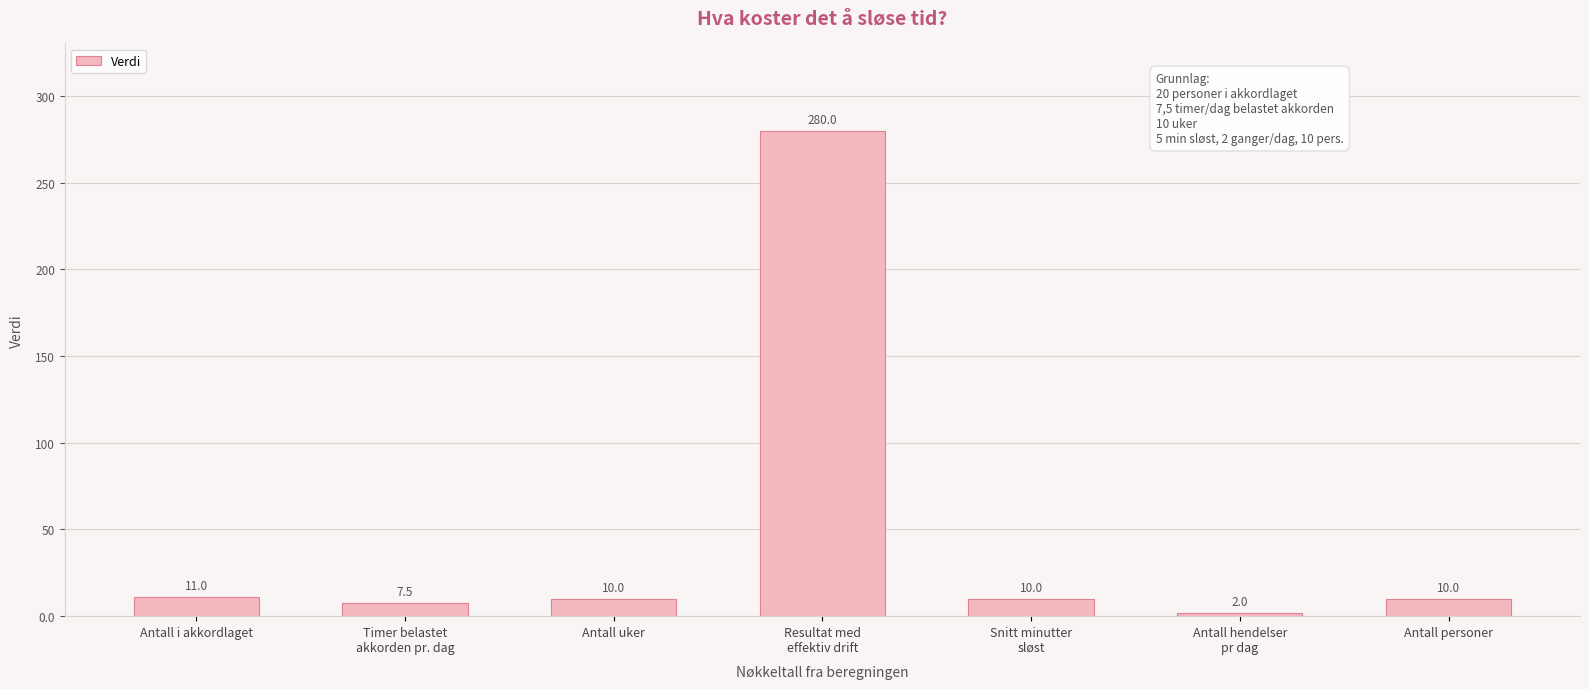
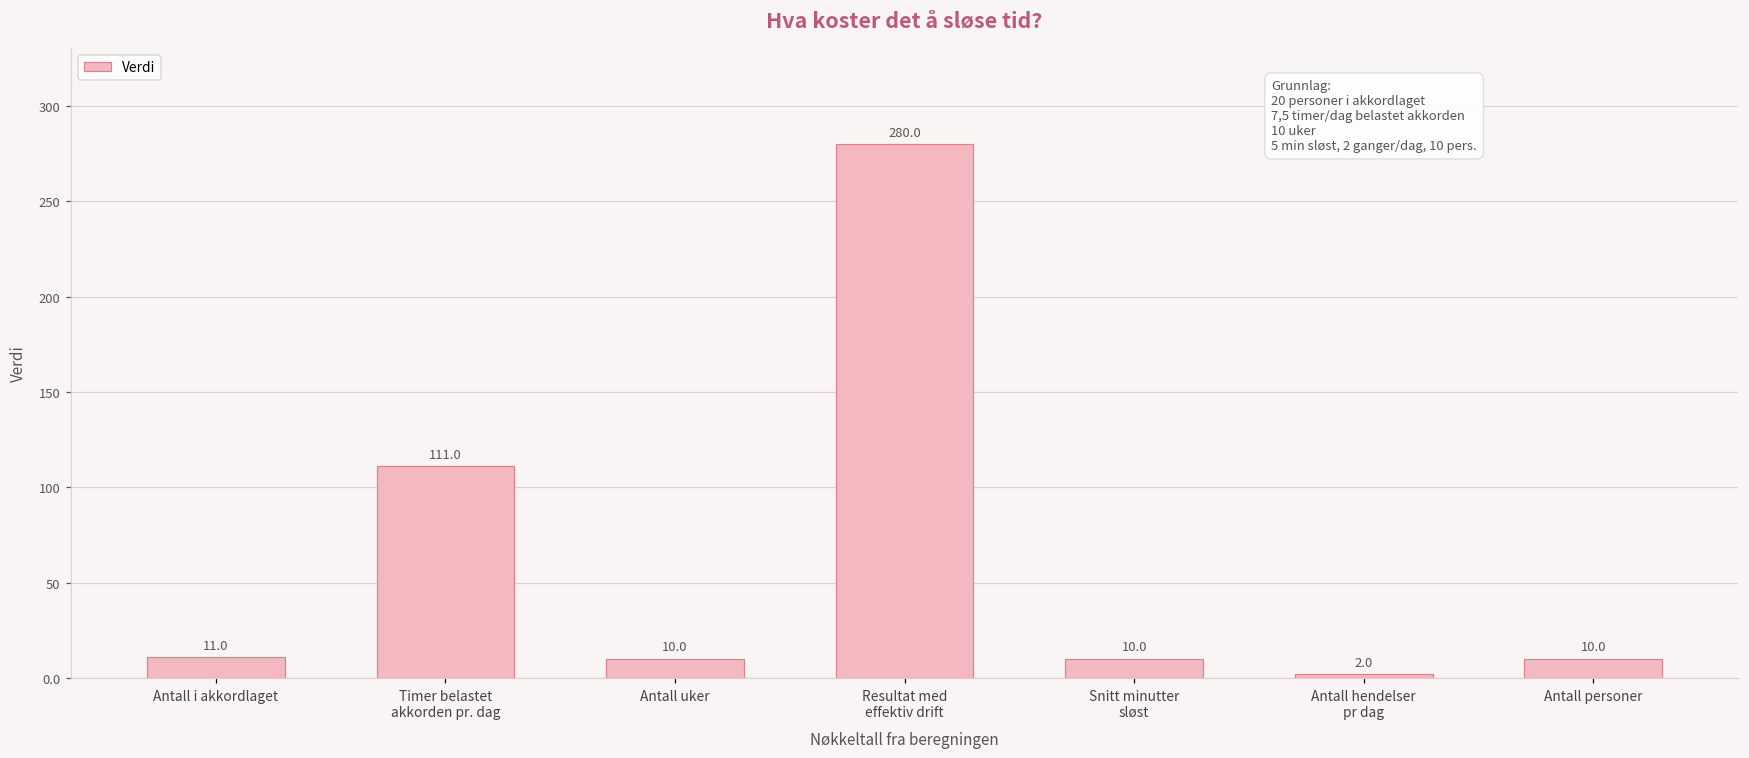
Timer belastet akkorden pr. dag: 7.5 -> 111.0
